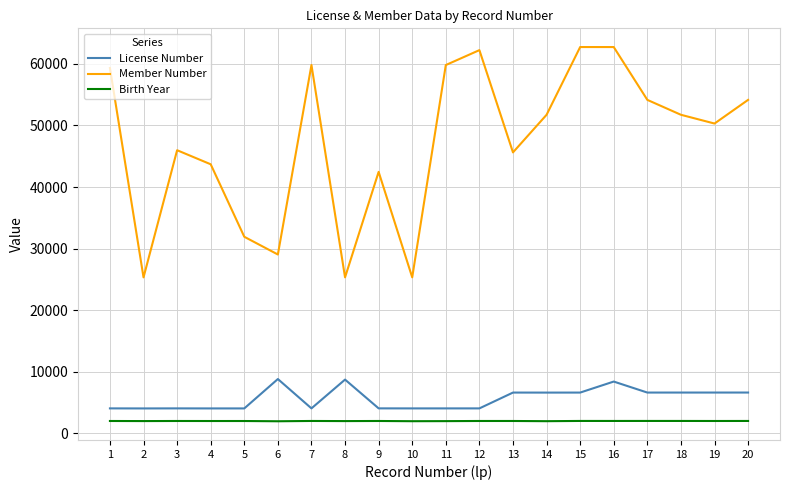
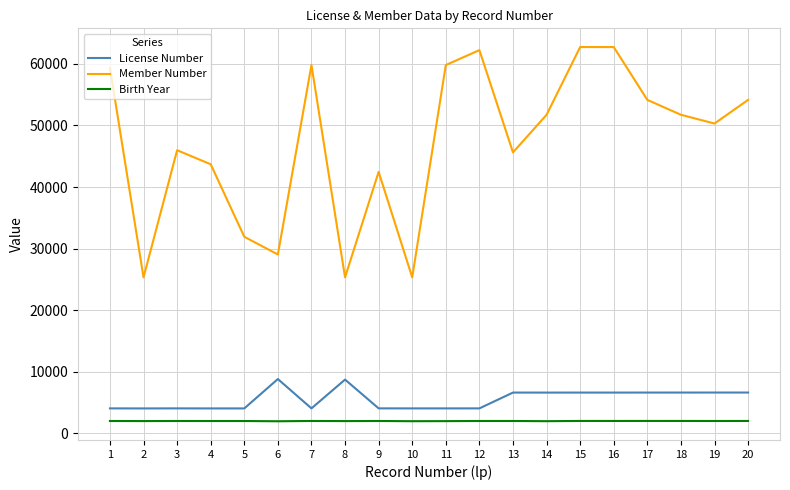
License Number, 16: 8000 -> 7000
